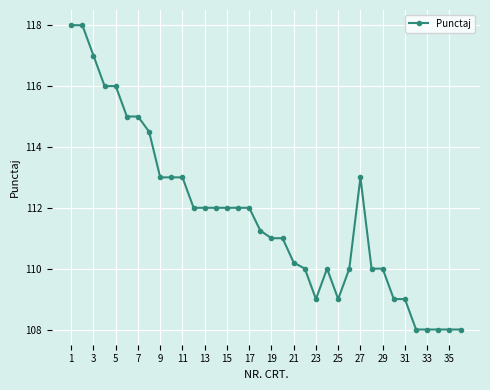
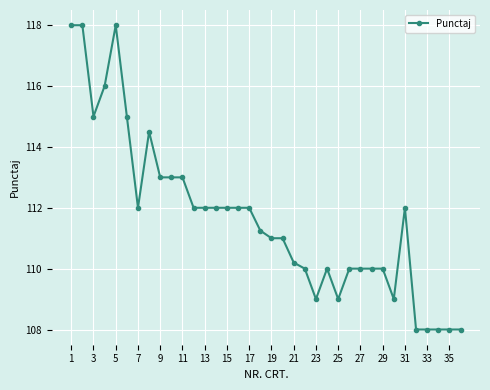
3: 117 -> 115
5: 116 -> 118
7: 115 -> 112
27: 113 -> 110
31: 109 -> 112
